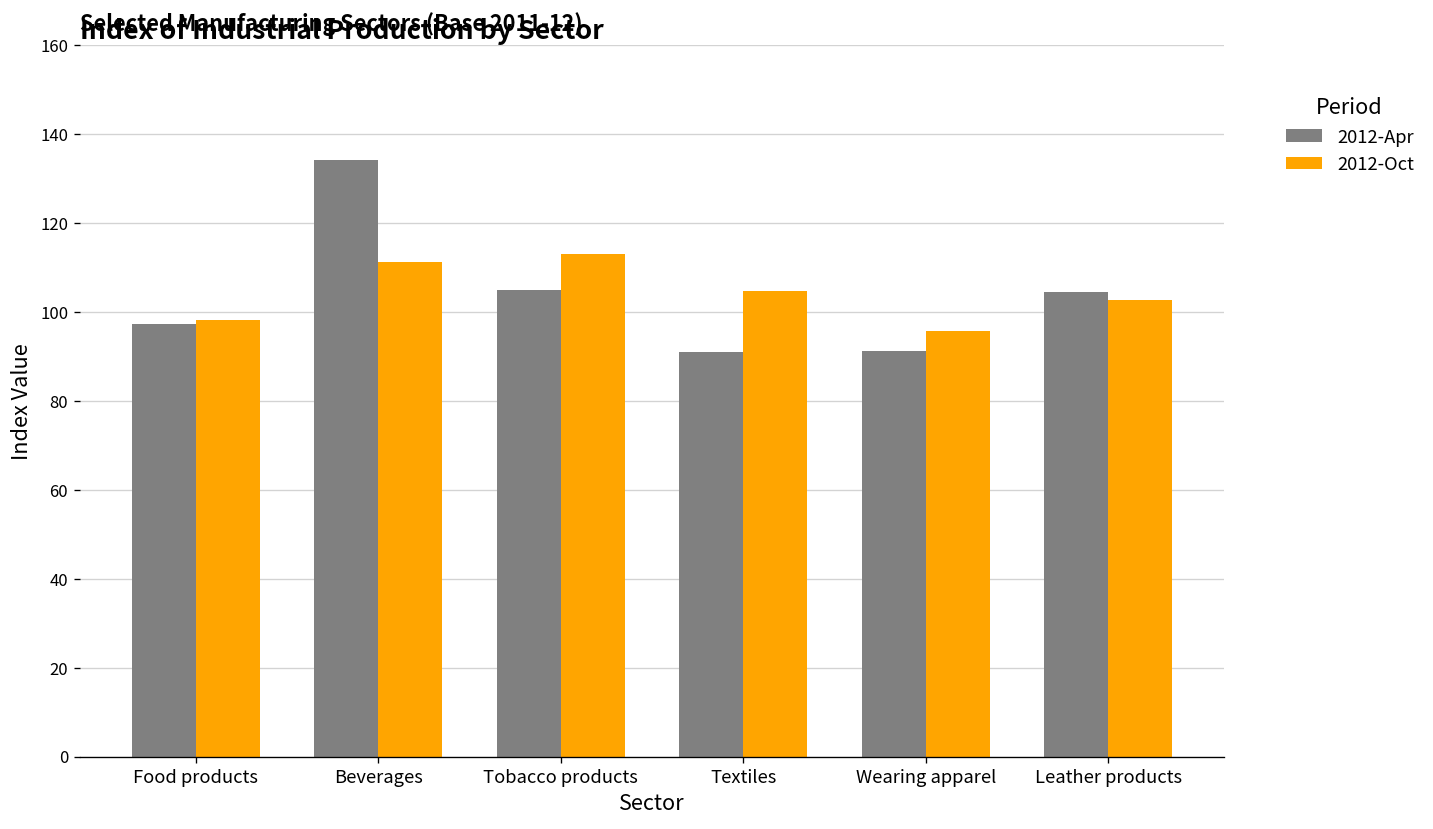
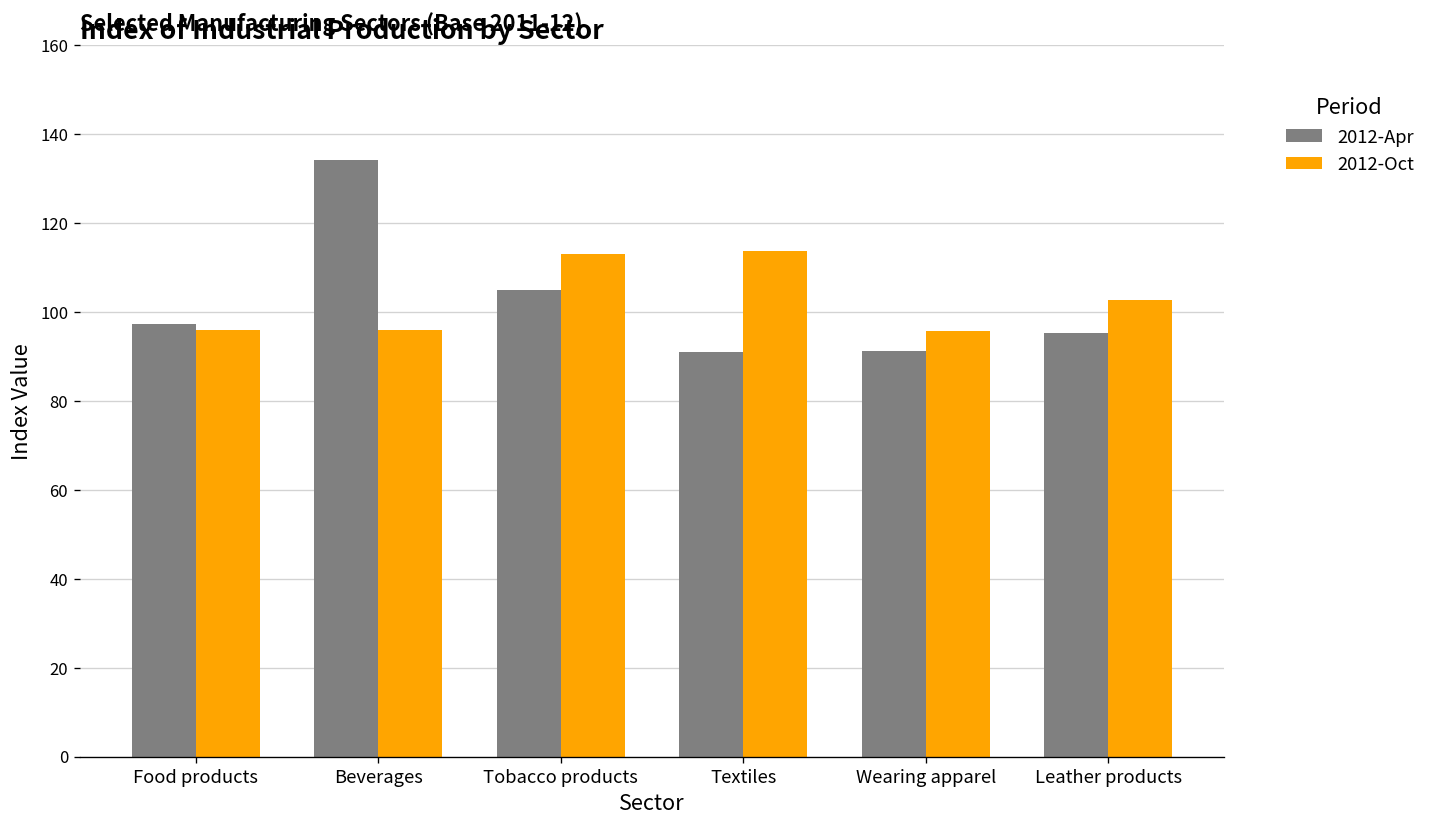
2012-Oct, Food products: 98 -> 96
2012-Oct, Beverages: 111 -> 96
2012-Oct, Textiles: 105 -> 114
2012-Apr, Leather products: 105 -> 95
